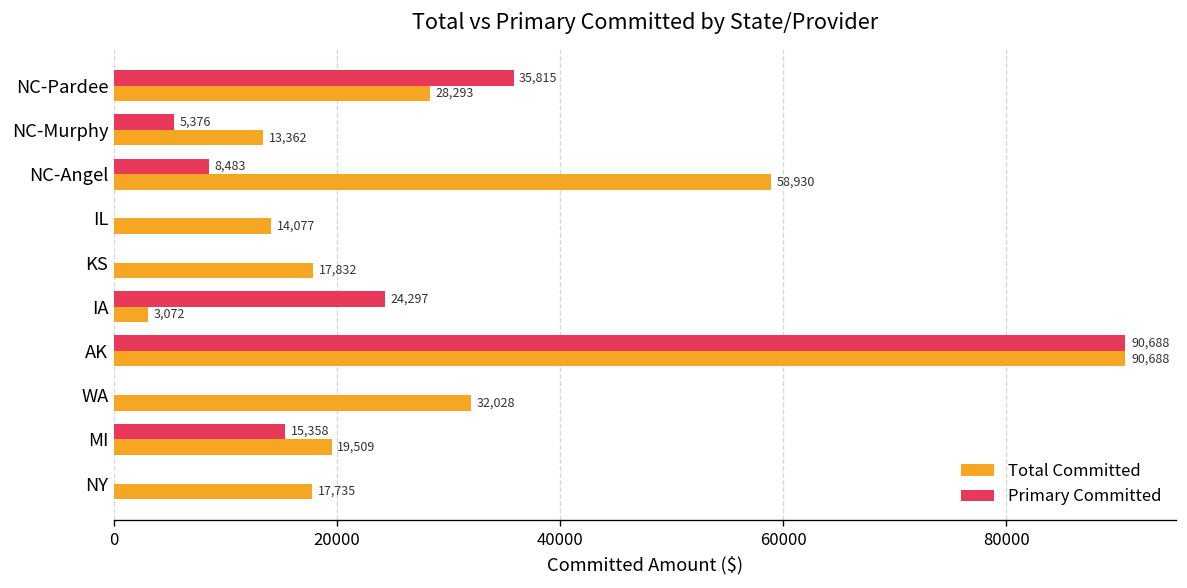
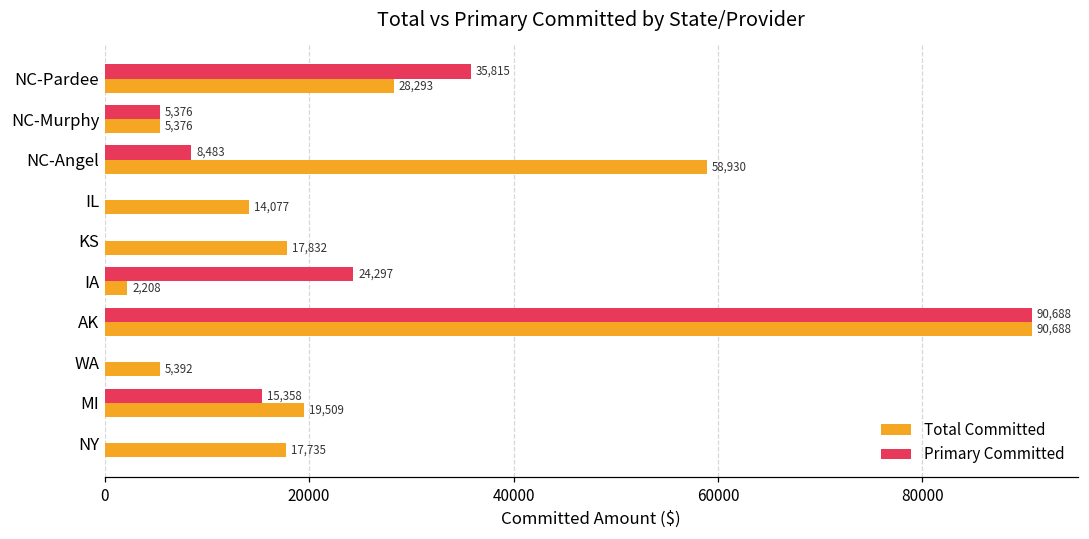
Total Committed, NC-Murphy: 13,362 -> 5,376
Total Committed, IA: 3,072 -> 2,208
Total Committed, WA: 32,028 -> 5,392
